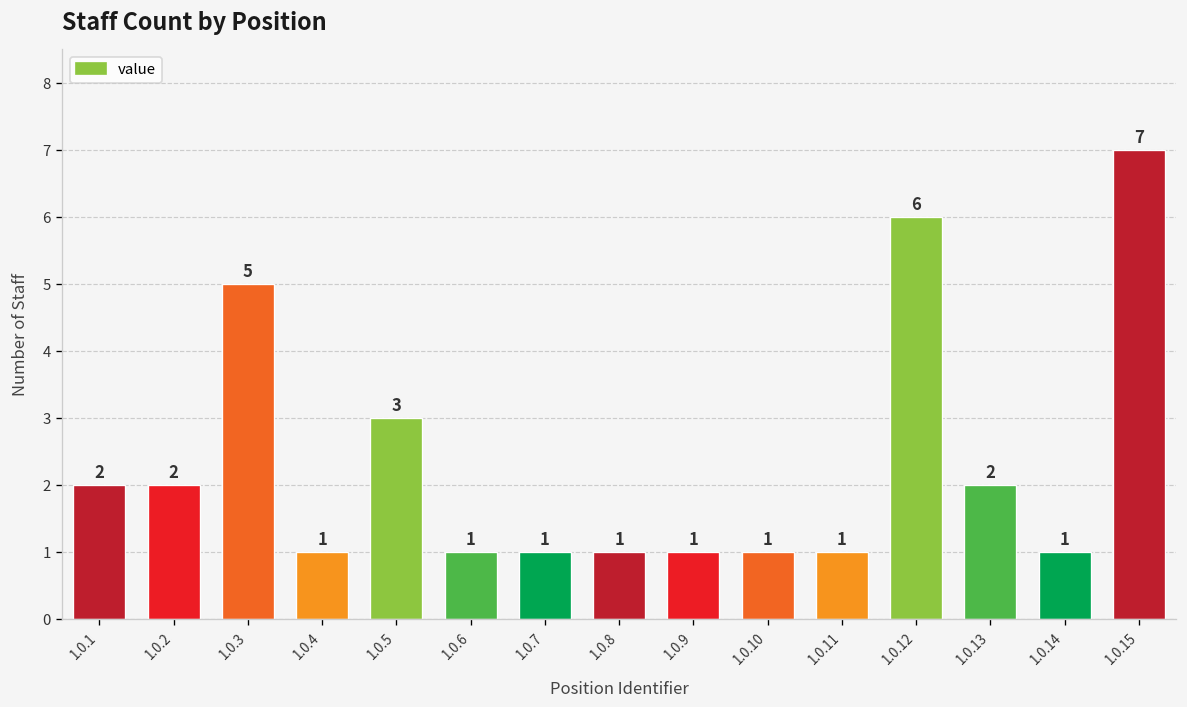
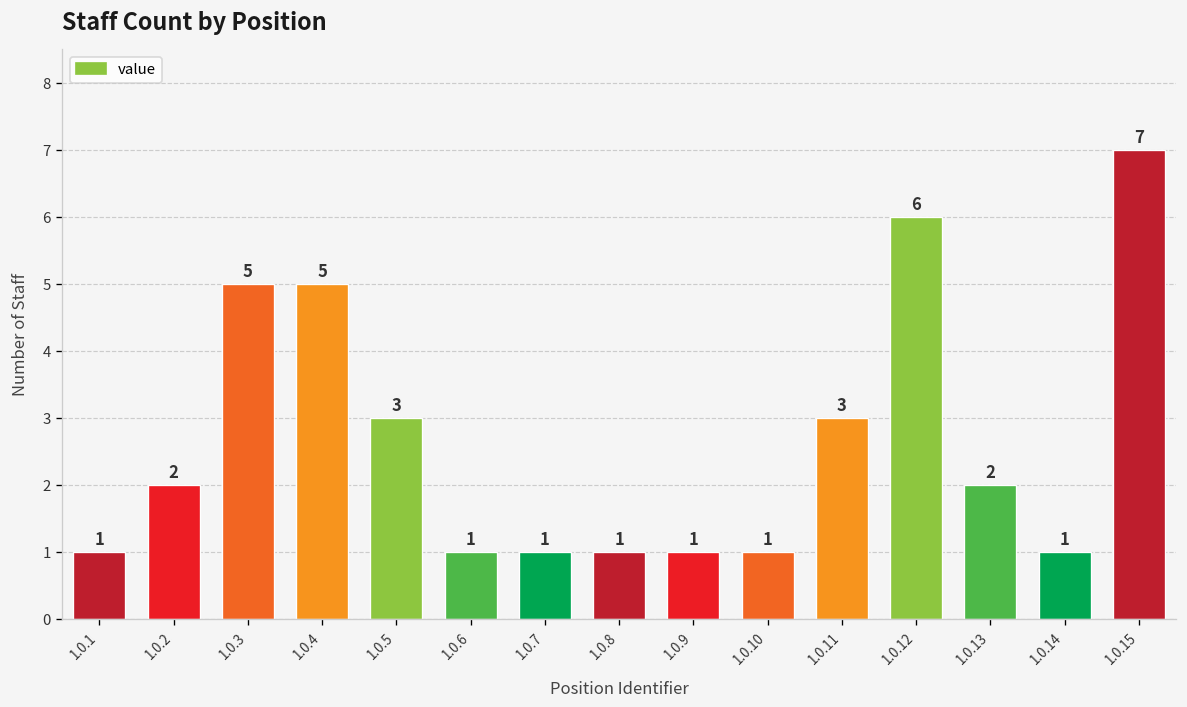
1.0.1: 2 -> 1
1.0.4: 1 -> 5
1.0.11: 1 -> 3
